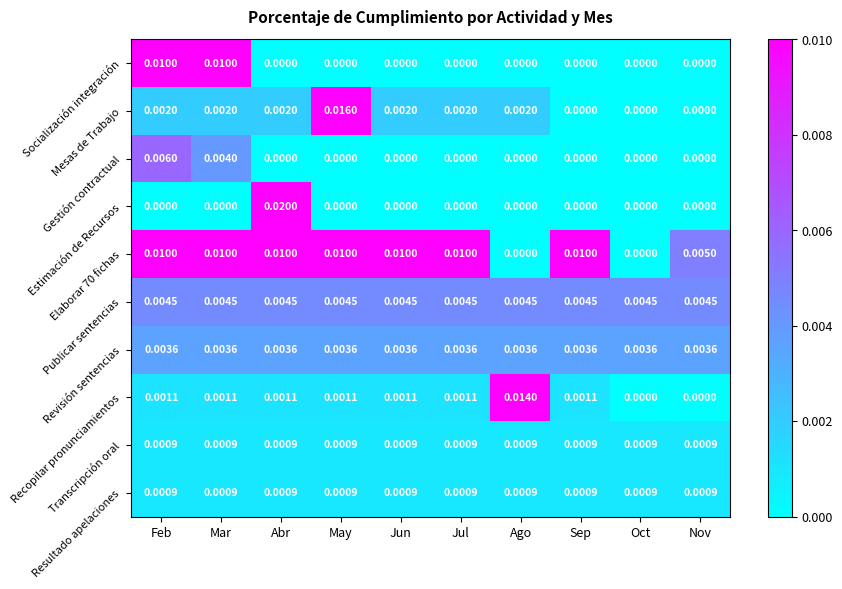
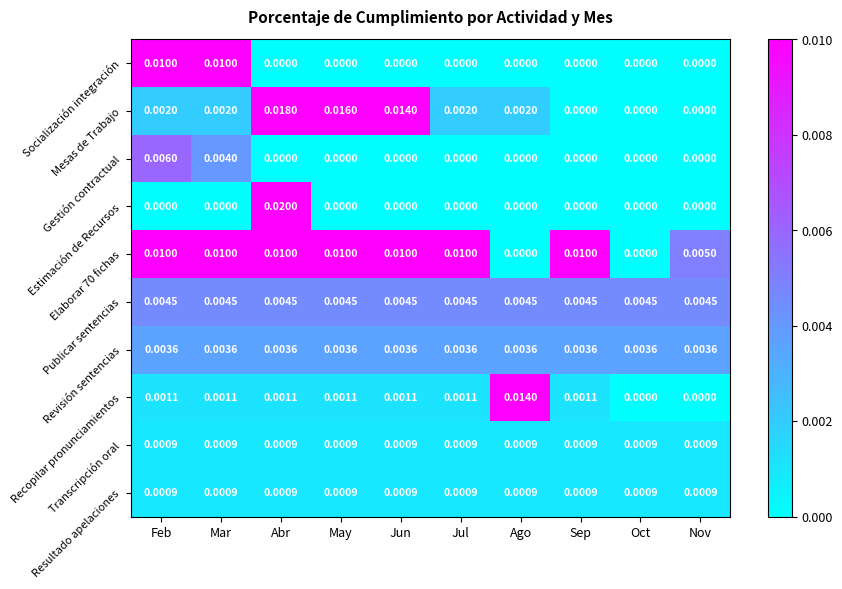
Mesas de Trabajo, Abr: 0.0020 -> 0.0180
Mesas de Trabajo, Jun: 0.0020 -> 0.0140
